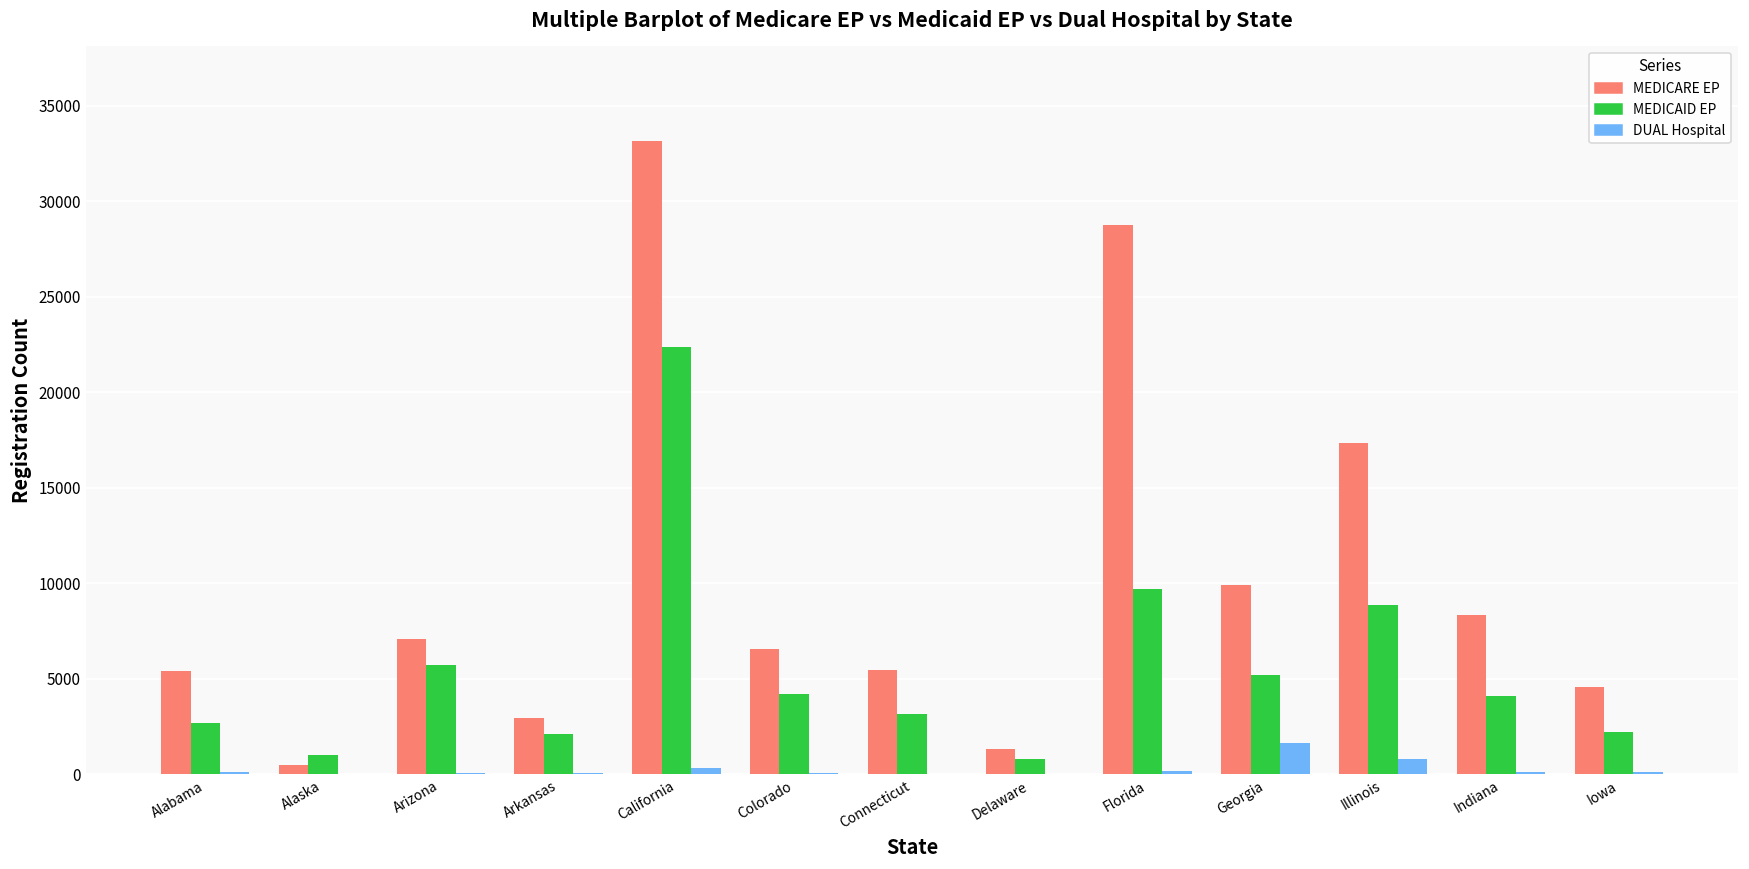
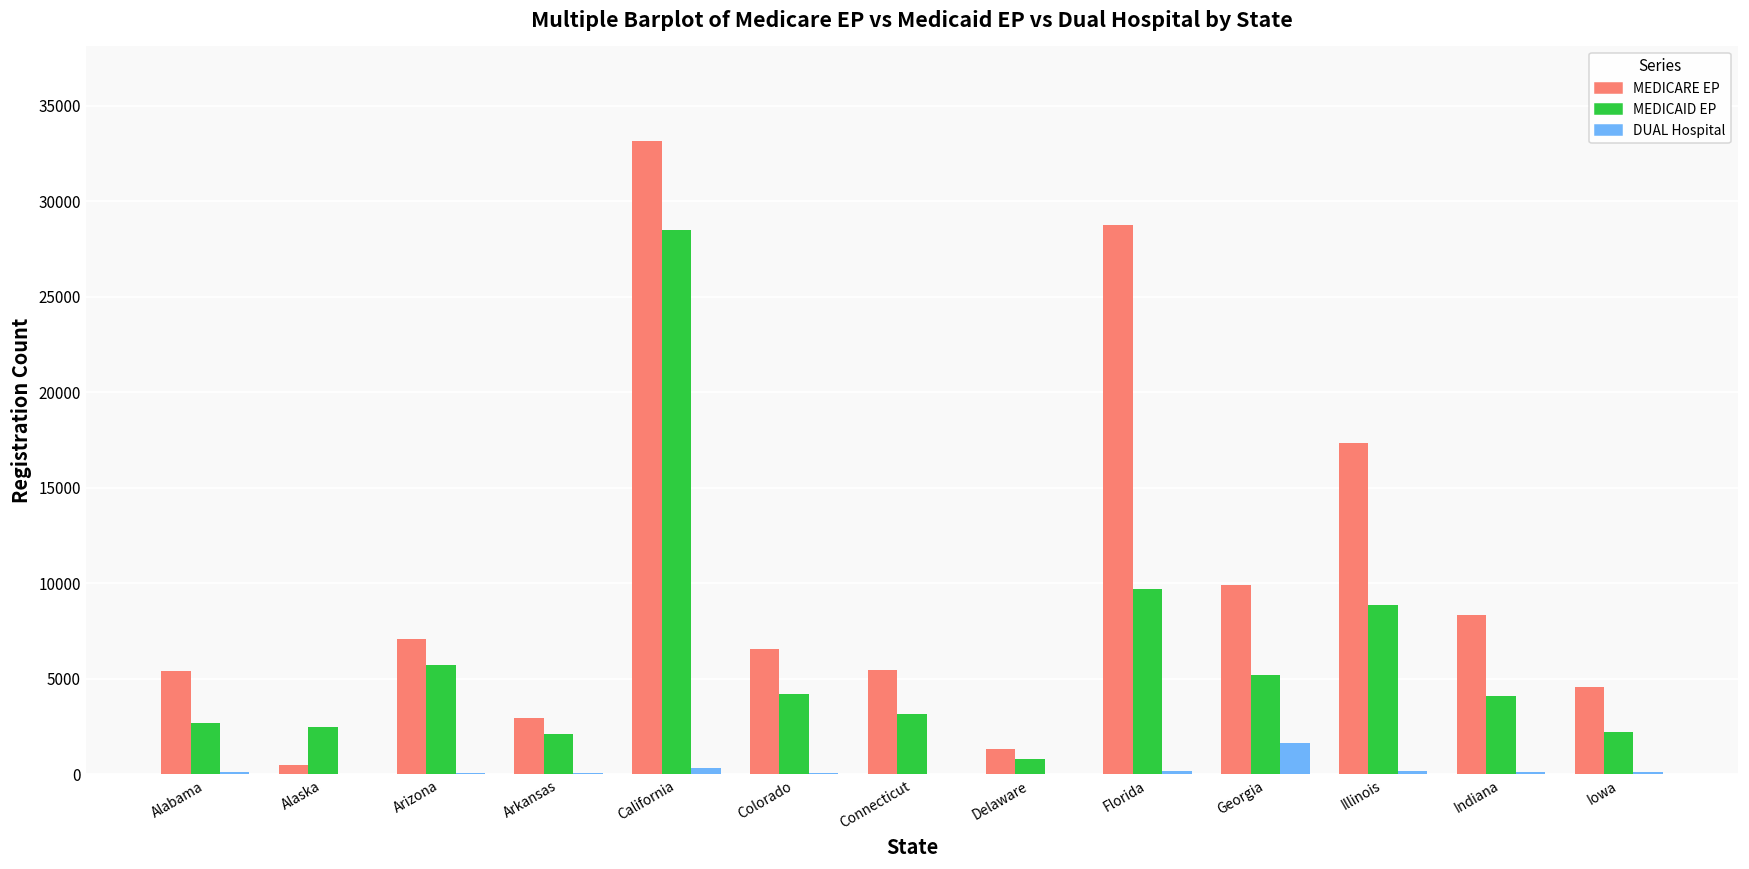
MEDICAID EP, Alaska: 1000 -> 2500
MEDICAID EP, California: 22300 -> 28500
DUAL Hospital, Illinois: 800 -> 200
